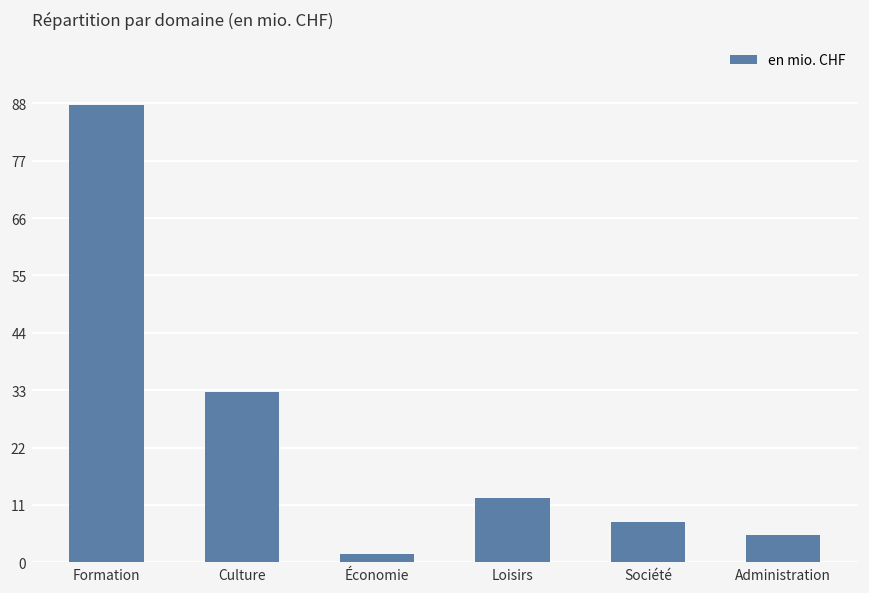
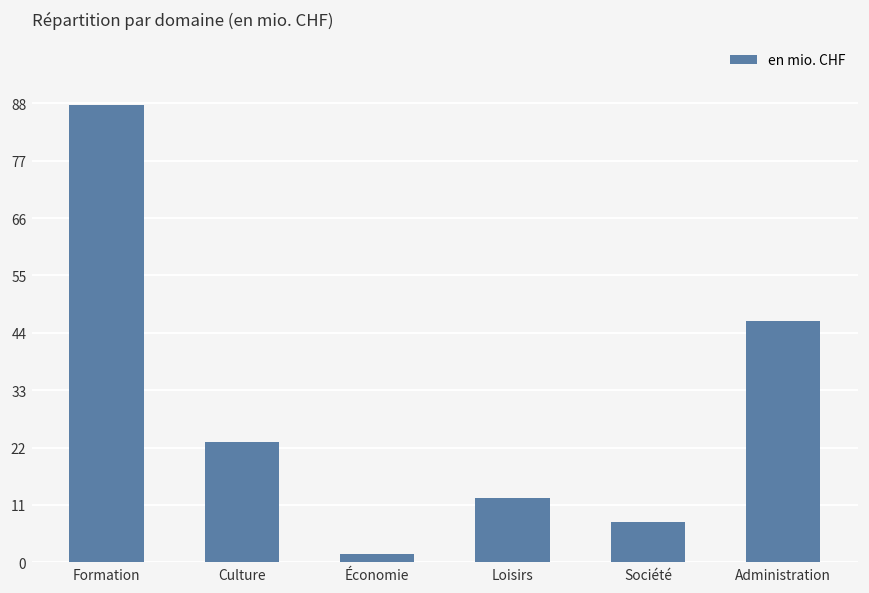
Culture: 33 -> 23
Administration: 5 -> 46
